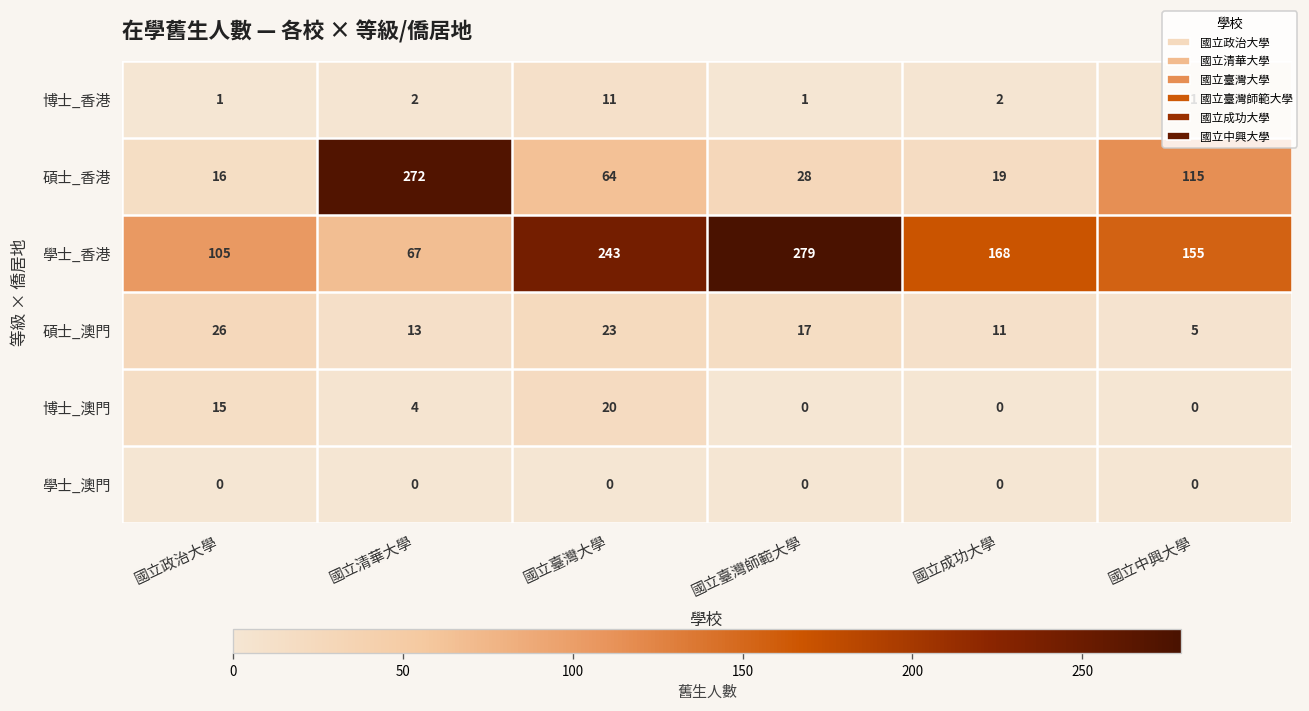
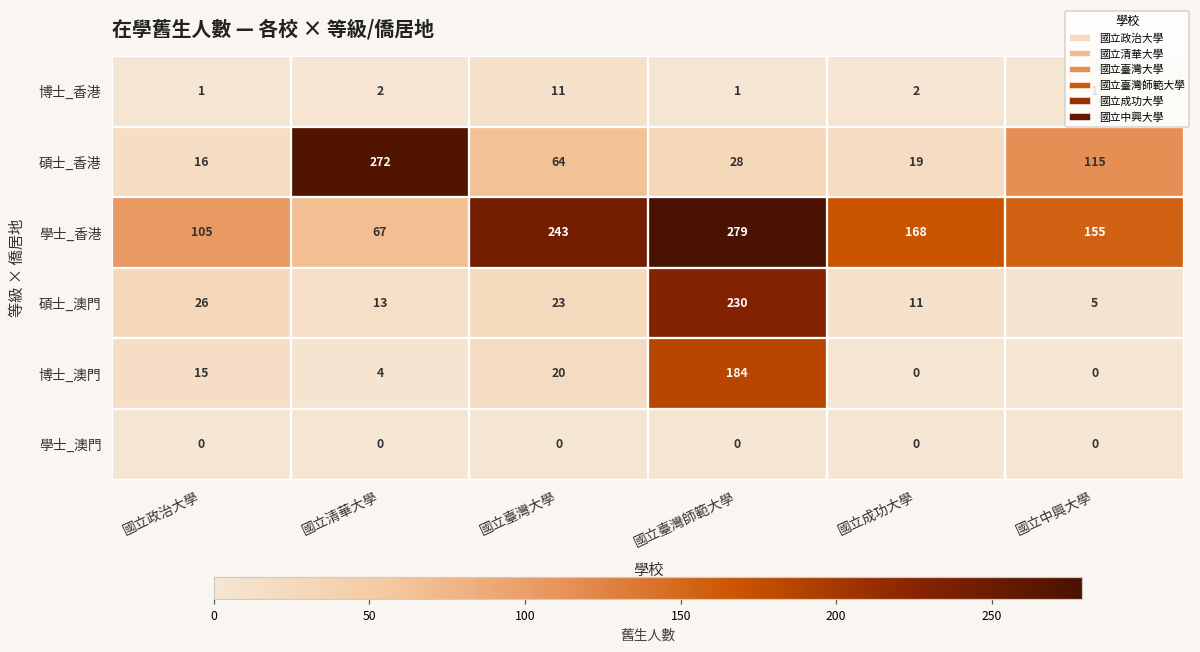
碩士_澳門, 國立臺灣師範大學: 17 -> 230
博士_澳門, 國立臺灣師範大學: 0 -> 184
